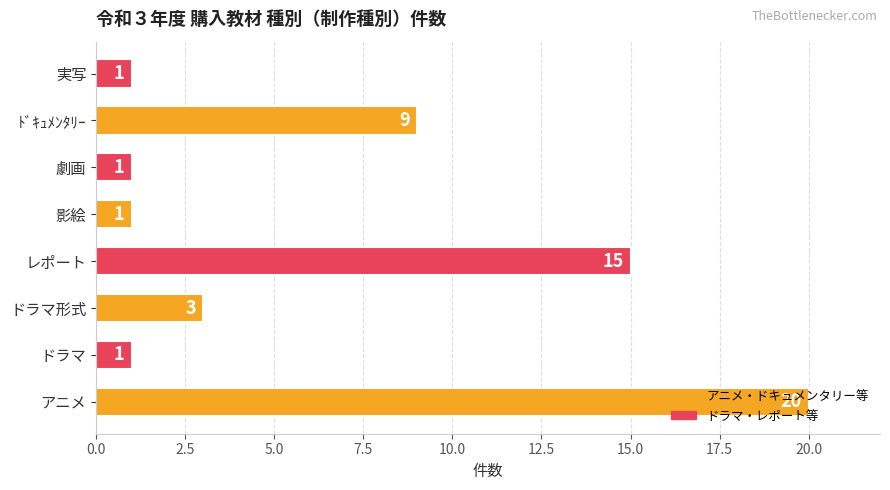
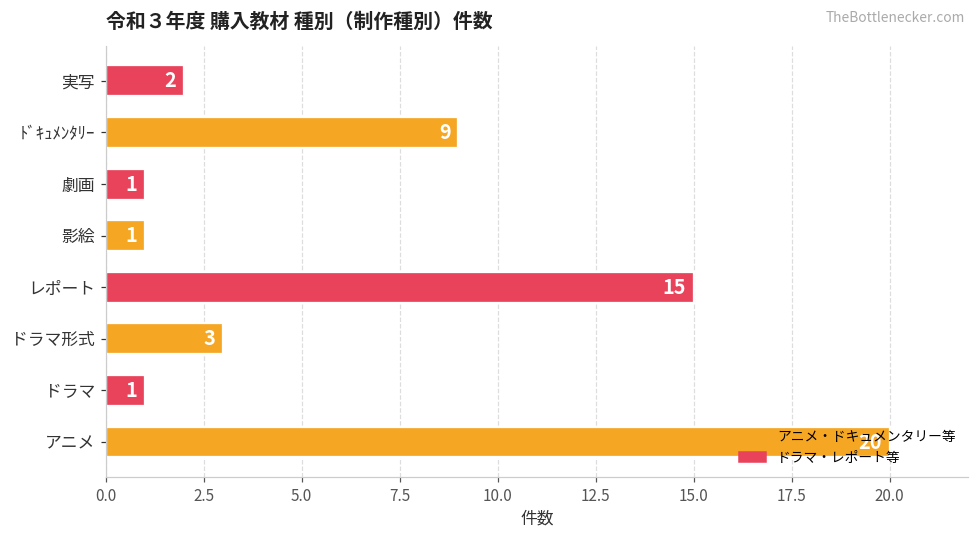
実写: 1 -> 2
